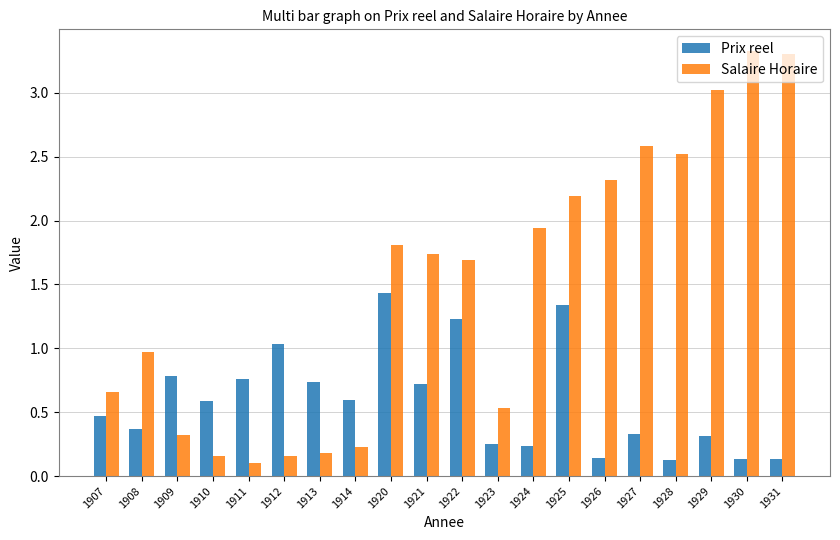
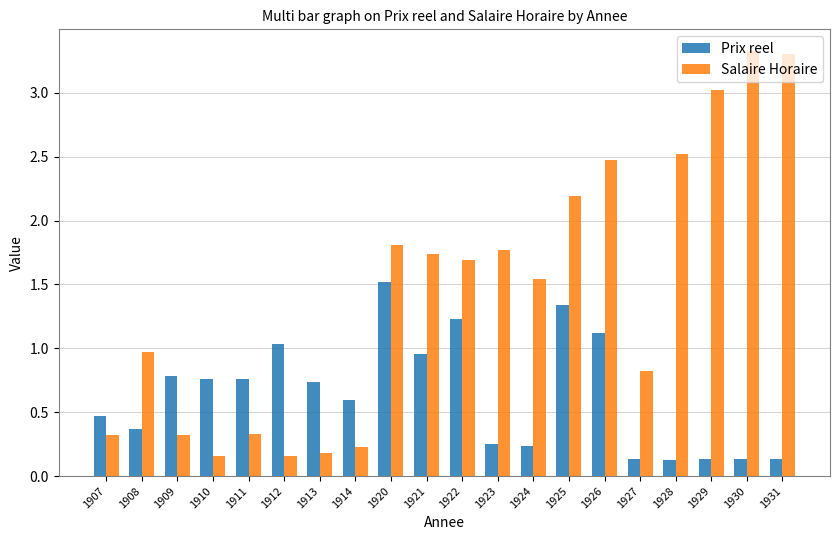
Salaire Horaire, 1907: 0.66 -> 0.32
Prix reel, 1910: 0.59 -> 0.76
Salaire Horaire, 1911: 0.10 -> 0.33
Prix reel, 1920: 1.44 -> 1.52
Prix reel, 1921: 0.72 -> 0.96
Salaire Horaire, 1923: 0.53 -> 1.77
Salaire Horaire, 1924: 1.94 -> 1.54
Prix reel, 1926: 0.14 -> 1.12
Salaire Horaire, 1926: 2.32 -> 2.47
Prix reel, 1927: 0.33 -> 0.14
Salaire Horaire, 1927: 2.58 -> 0.82
Prix reel, 1929: 0.31 -> 0.13
